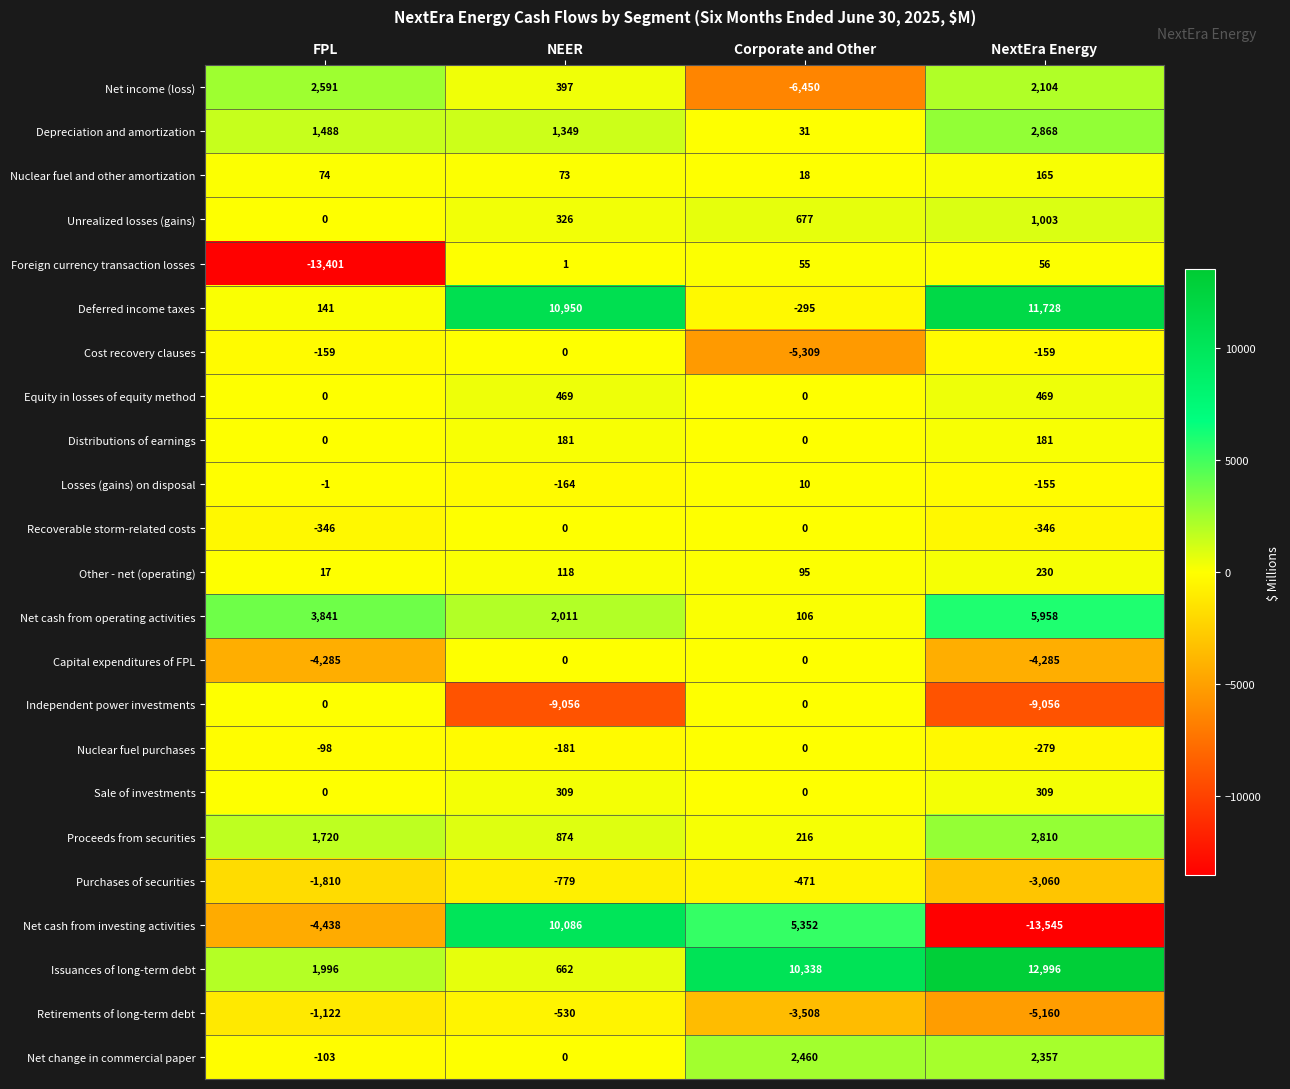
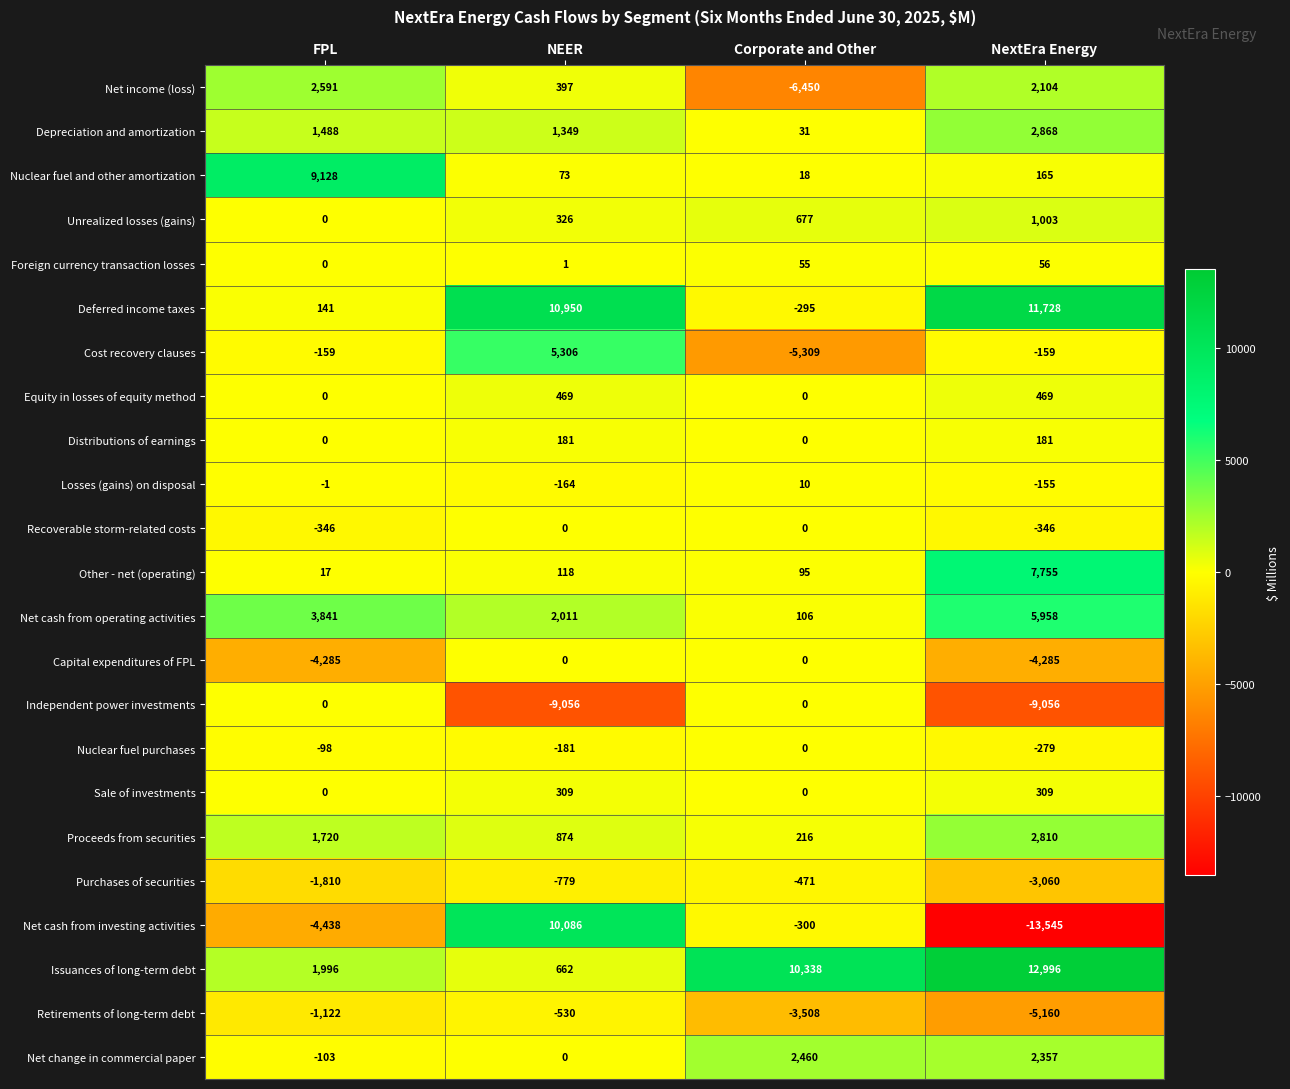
Nuclear fuel and other amortization, FPL: 74 -> 9,128
Foreign currency transaction losses, FPL: -13,401 -> 0
Cost recovery clauses, NEER: 0 -> 5,306
Other - net (operating), NextEra Energy: 230 -> 7,755
Net cash from investing activities, Corporate and Other: 5,352 -> -300
